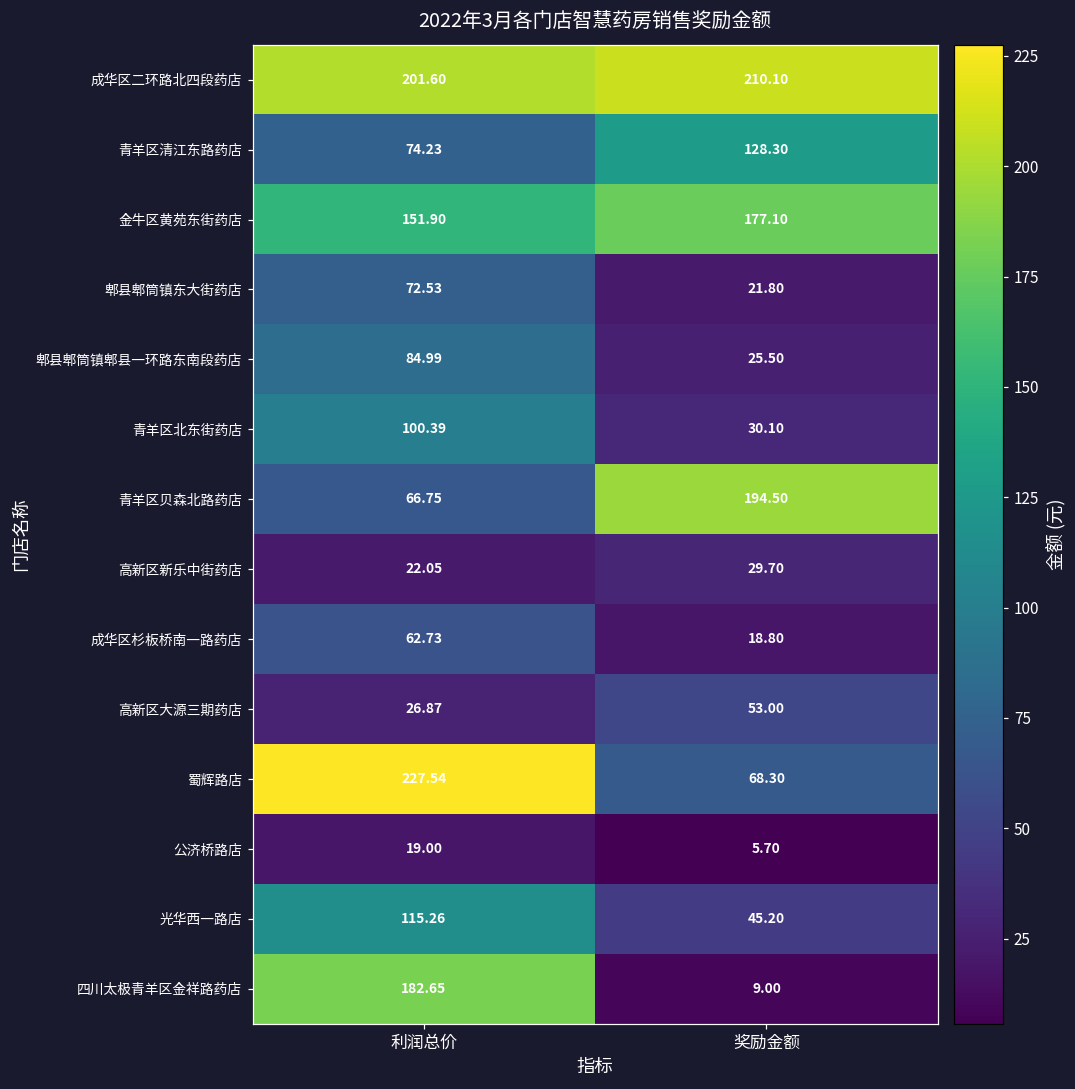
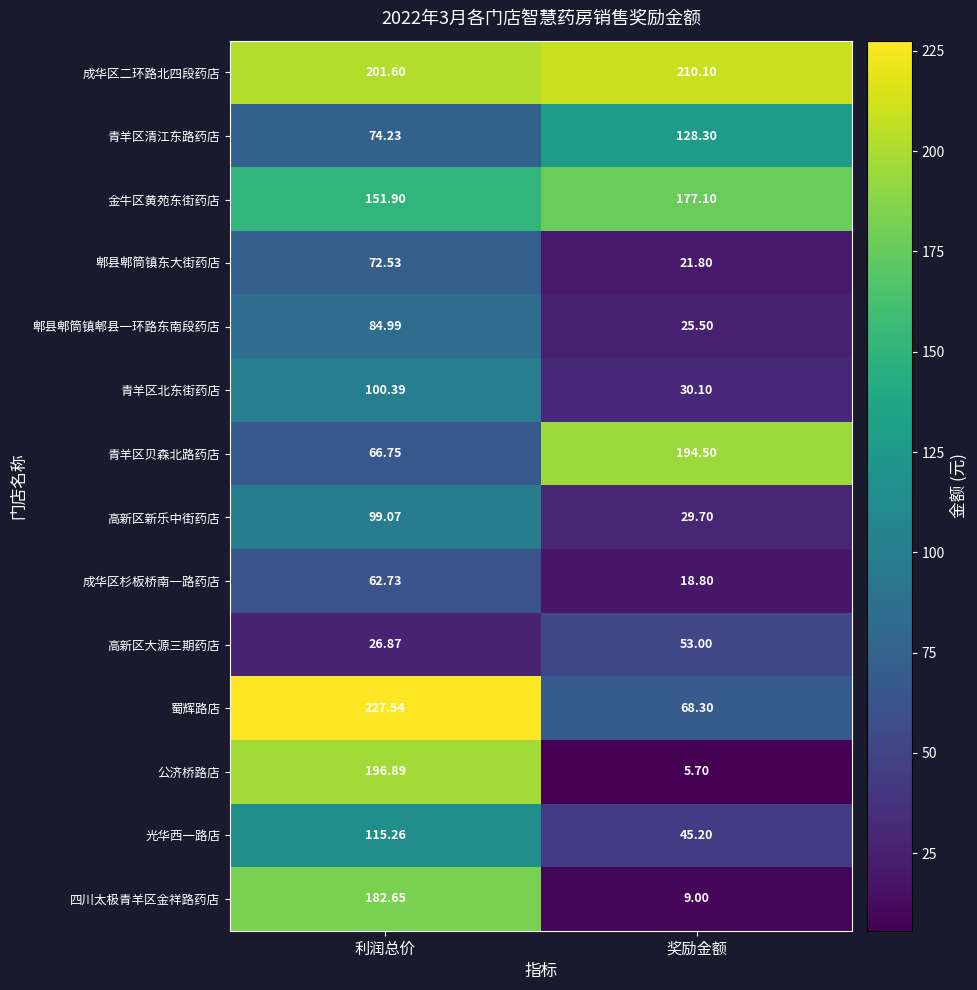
高新区新乐中街药店, 利润总价: 22.05 -> 99.07
公济桥路店, 利润总价: 19.00 -> 196.89
